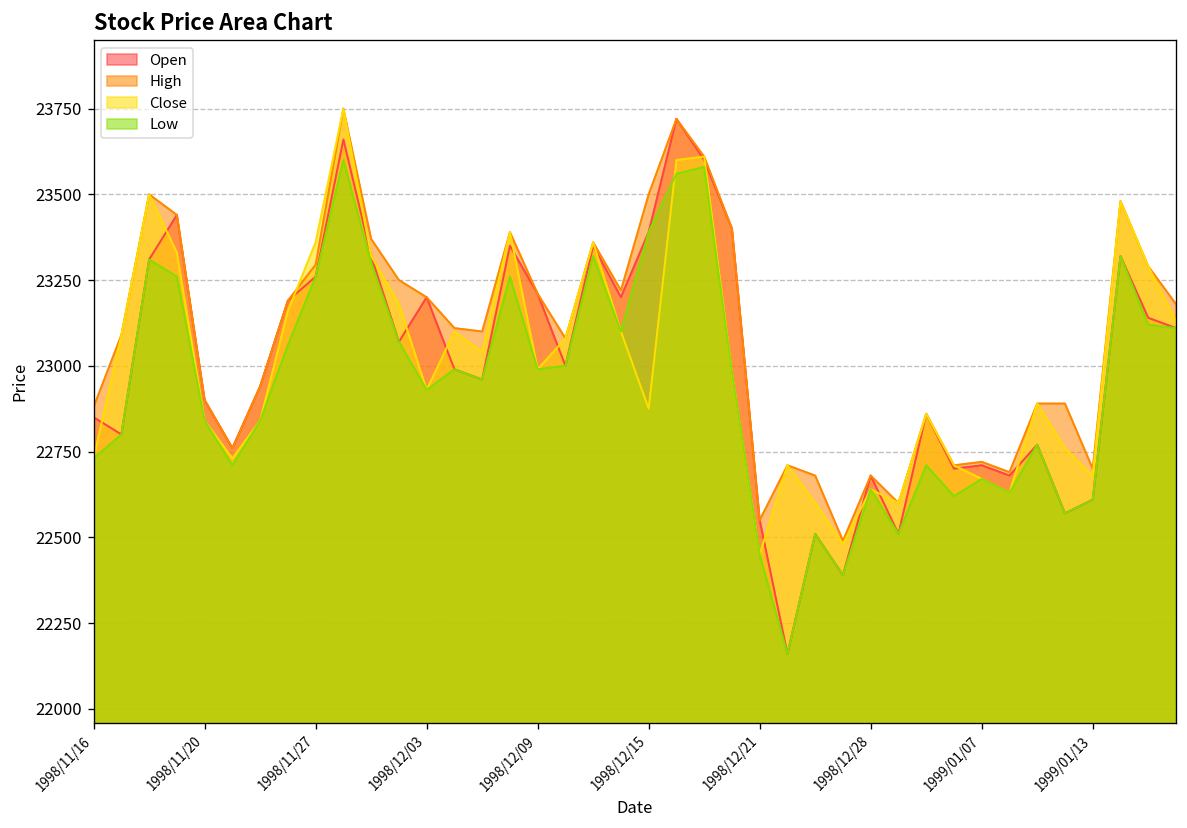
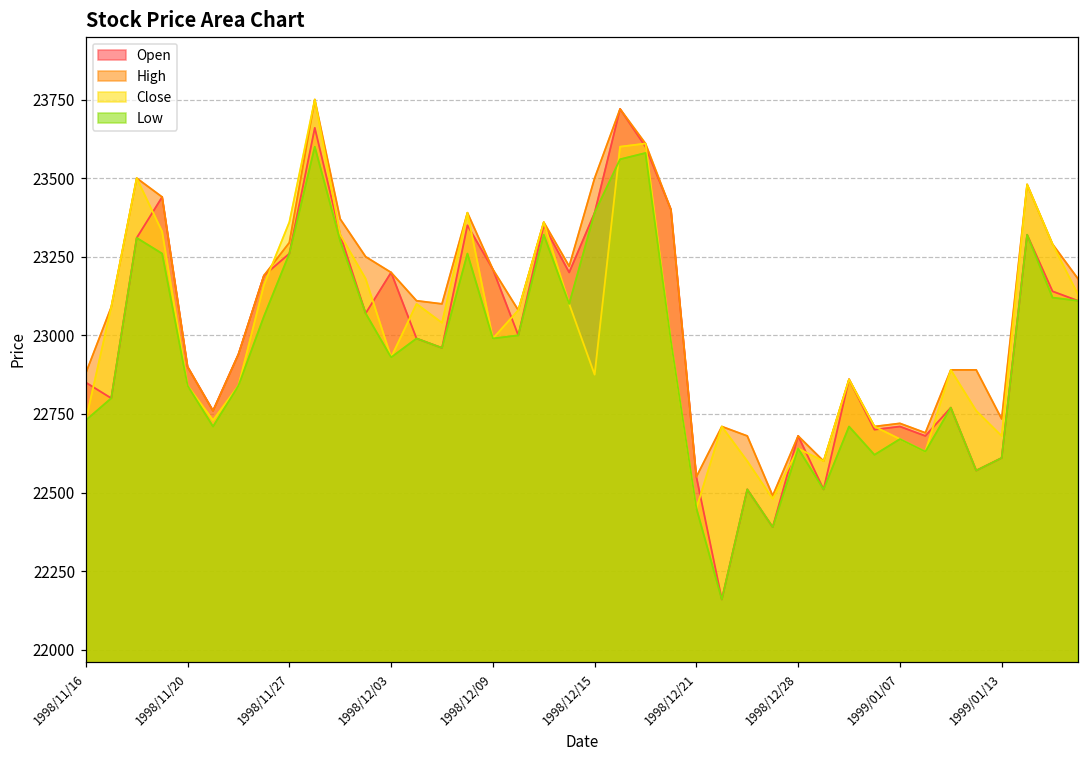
High, 1999/01/13: 22700 -> 22730
